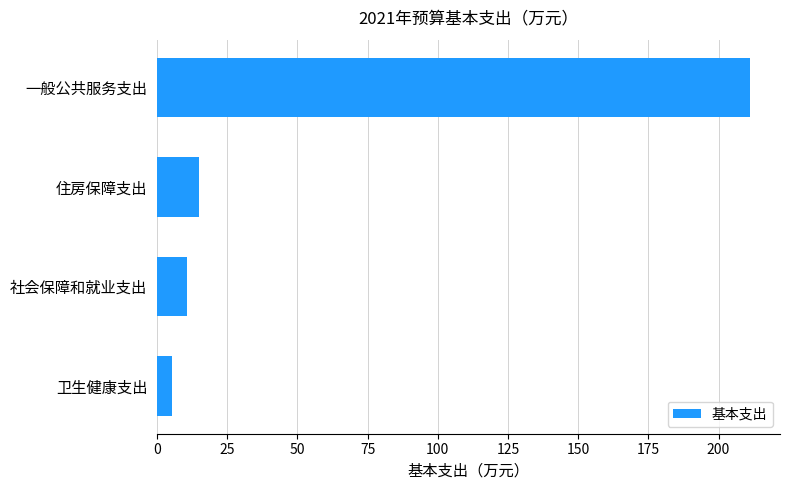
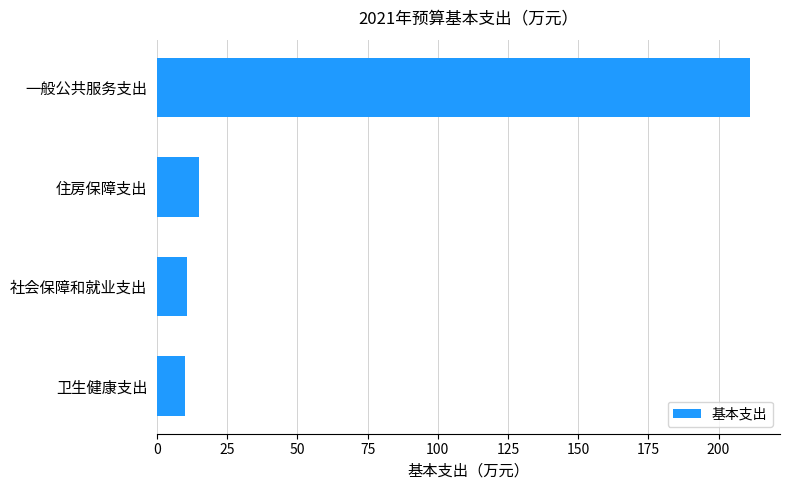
卫生健康支出: 5 -> 10
